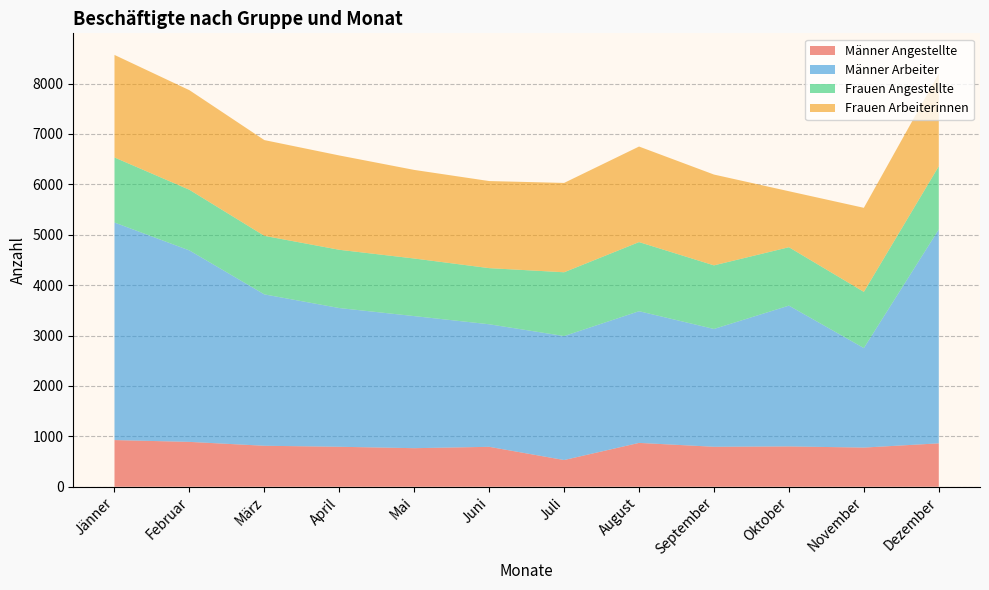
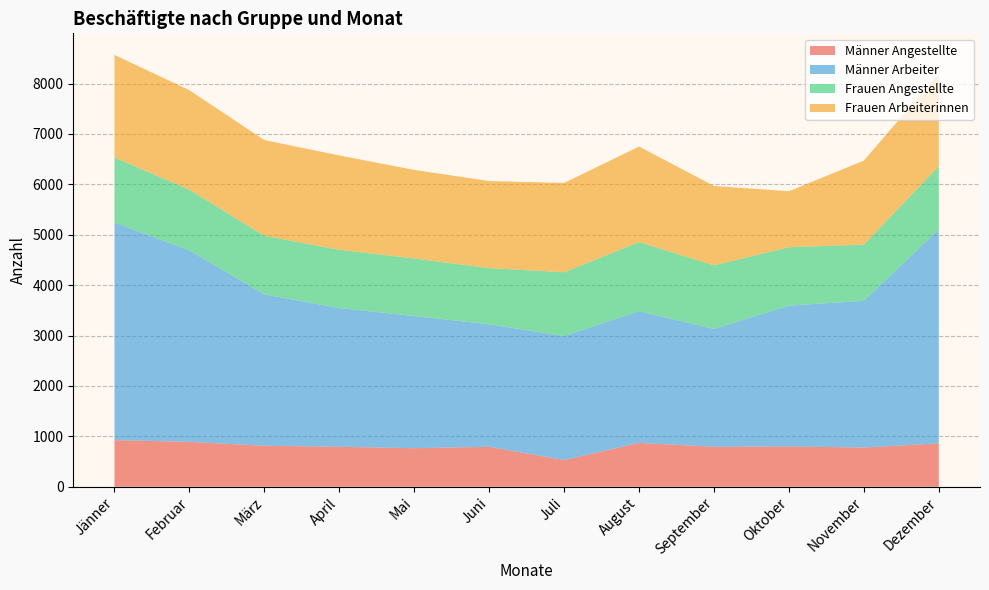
Frauen Arbeiterinnen, September: 1800 -> 1600
Männer Arbeiter, November: 2000 -> 2900
